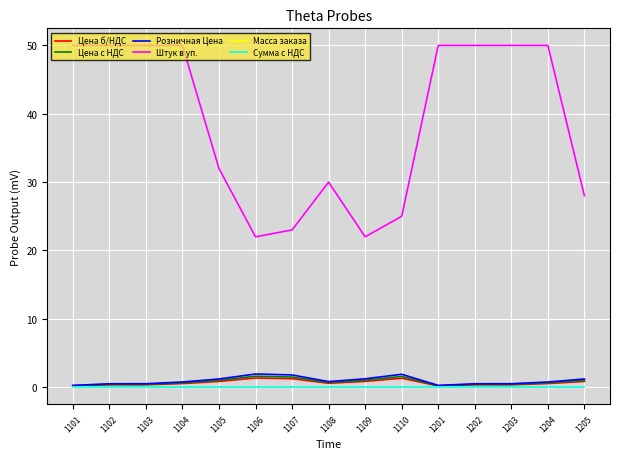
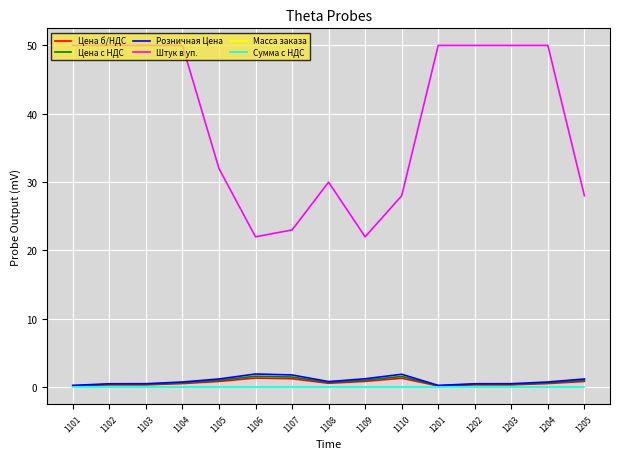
Штук в уп., 1110: 25 -> 28
